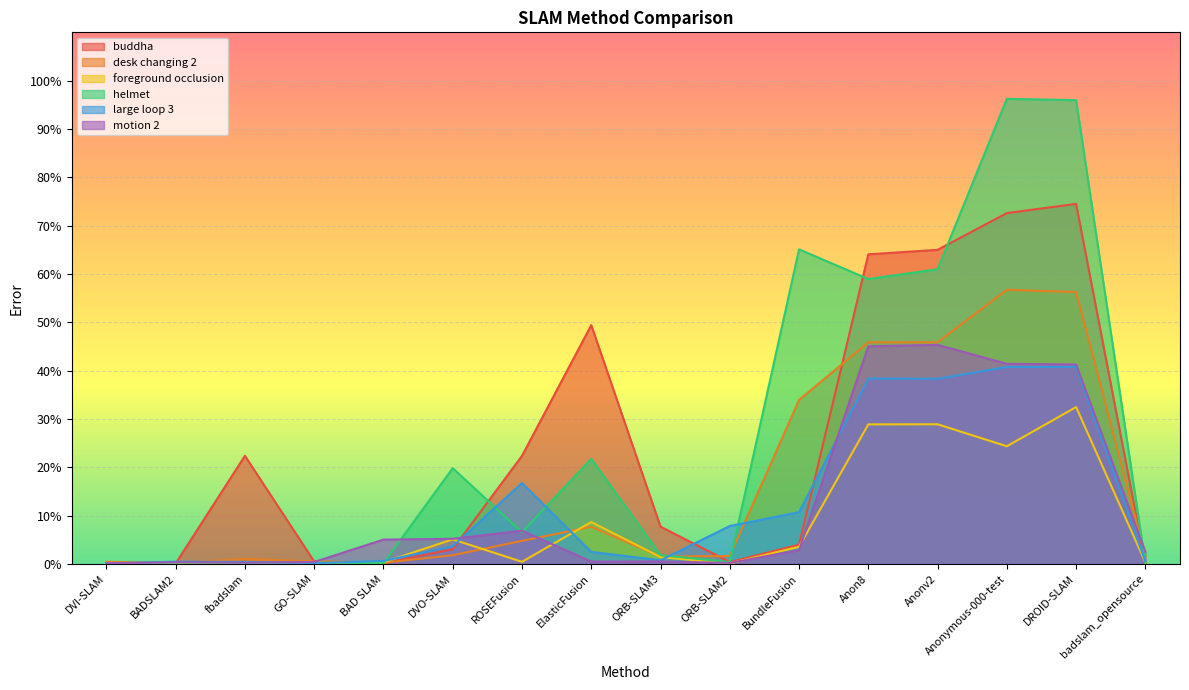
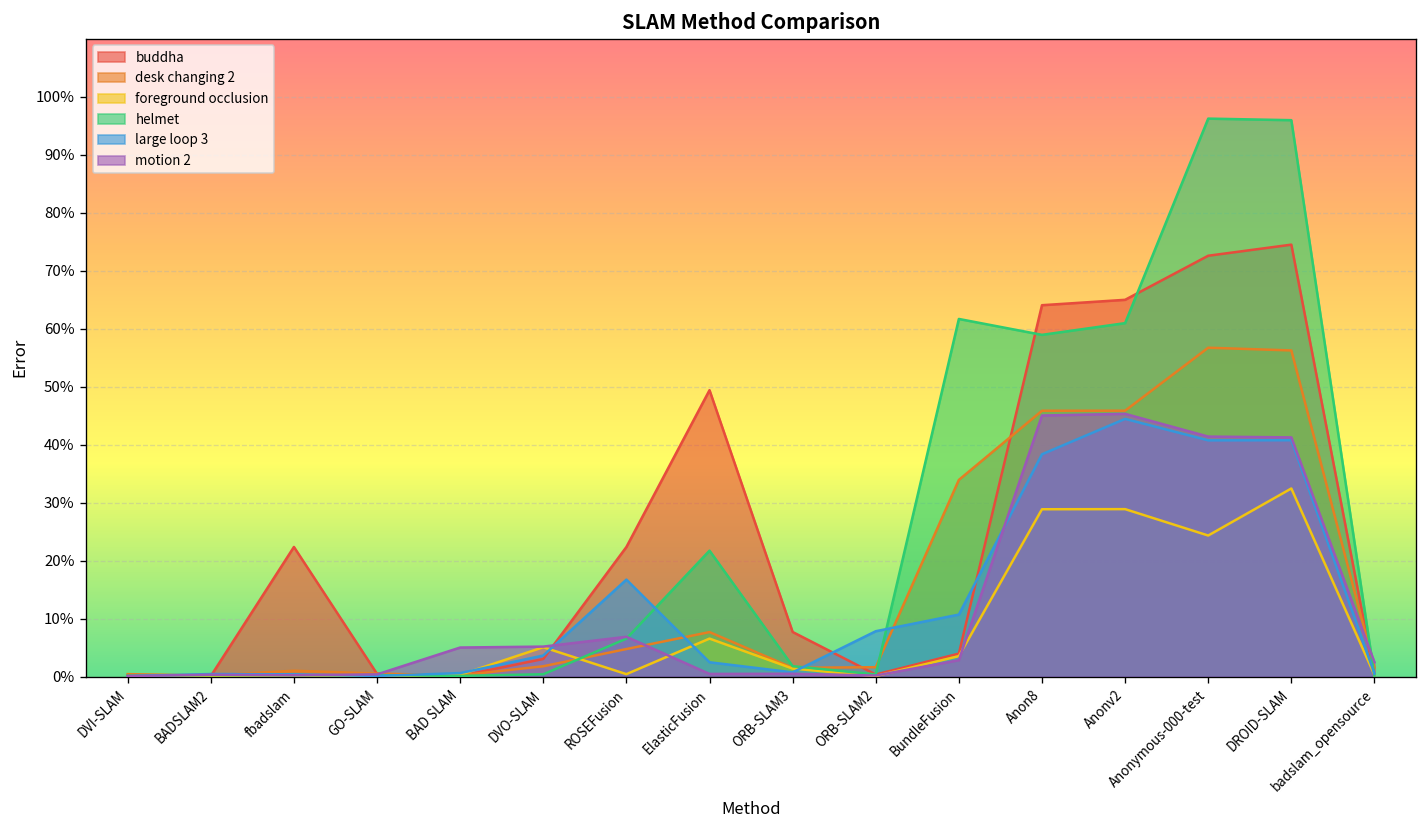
helmet, DVO-SLAM: 20% -> 0%
foreground occlusion, ElasticFusion: 9% -> 7%
helmet, BundleFusion: 65% -> 62%
large loop 3, Anonv2: 38% -> 44%
